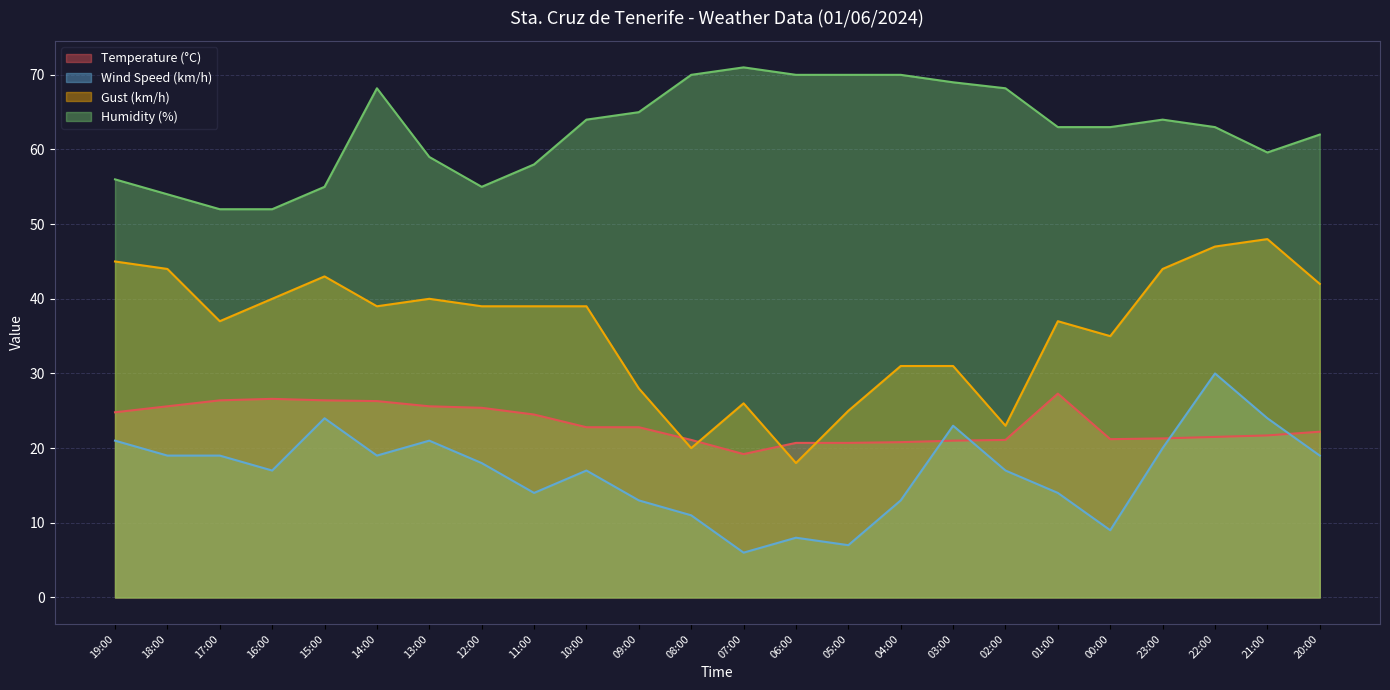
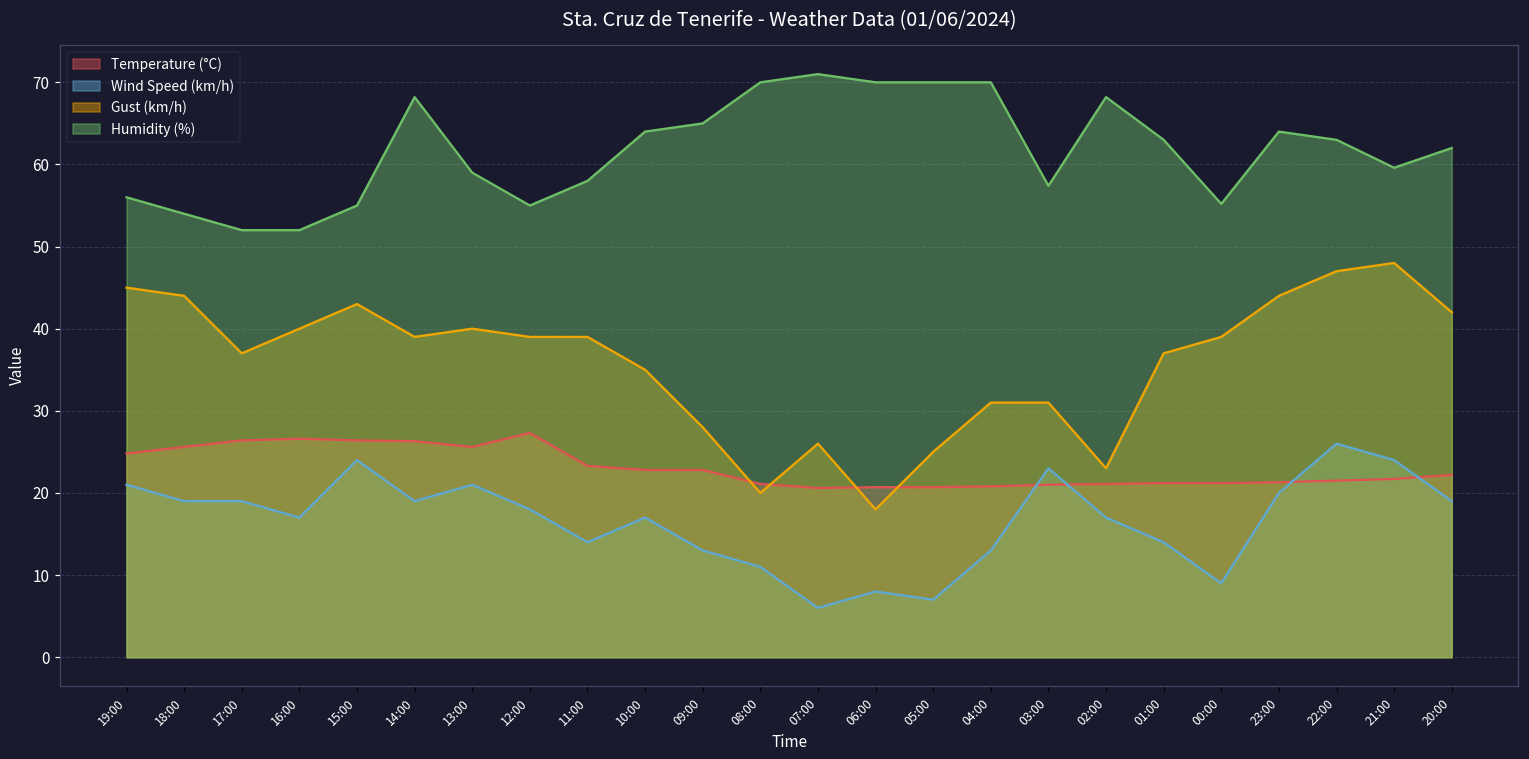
Temperature (°C), 12:00: 25 -> 27
Temperature (°C), 11:00: 25 -> 23
Gust (km/h), 10:00: 39 -> 35
Temperature (°C), 07:00: 19 -> 21
Humidity (%), 03:00: 69 -> 57
Temperature (°C), 01:00: 27 -> 21
Gust (km/h), 00:00: 35 -> 39
Humidity (%), 00:00: 63 -> 55
Wind Speed (km/h), 22:00: 30 -> 26
